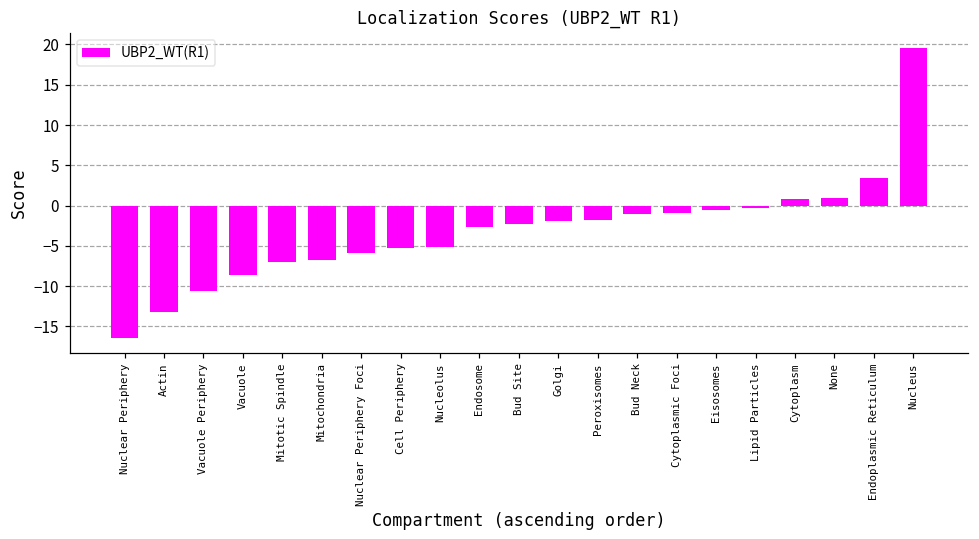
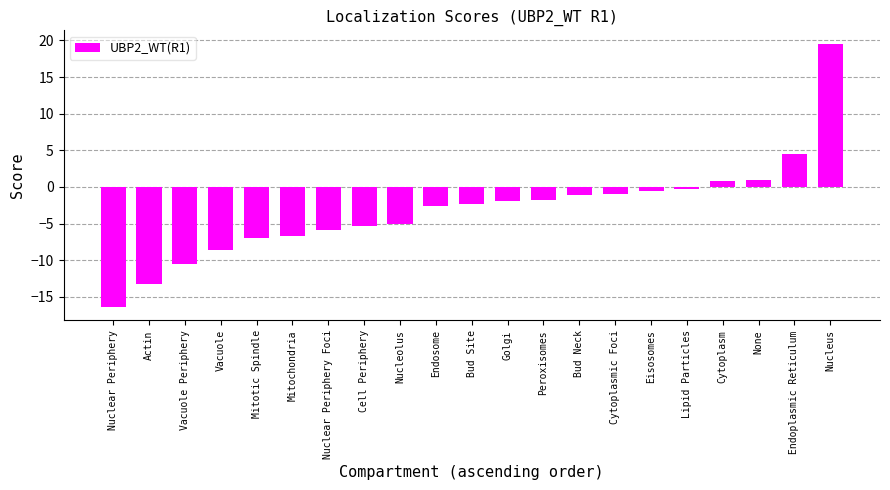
Endoplasmic Reticulum: 3 -> 5
